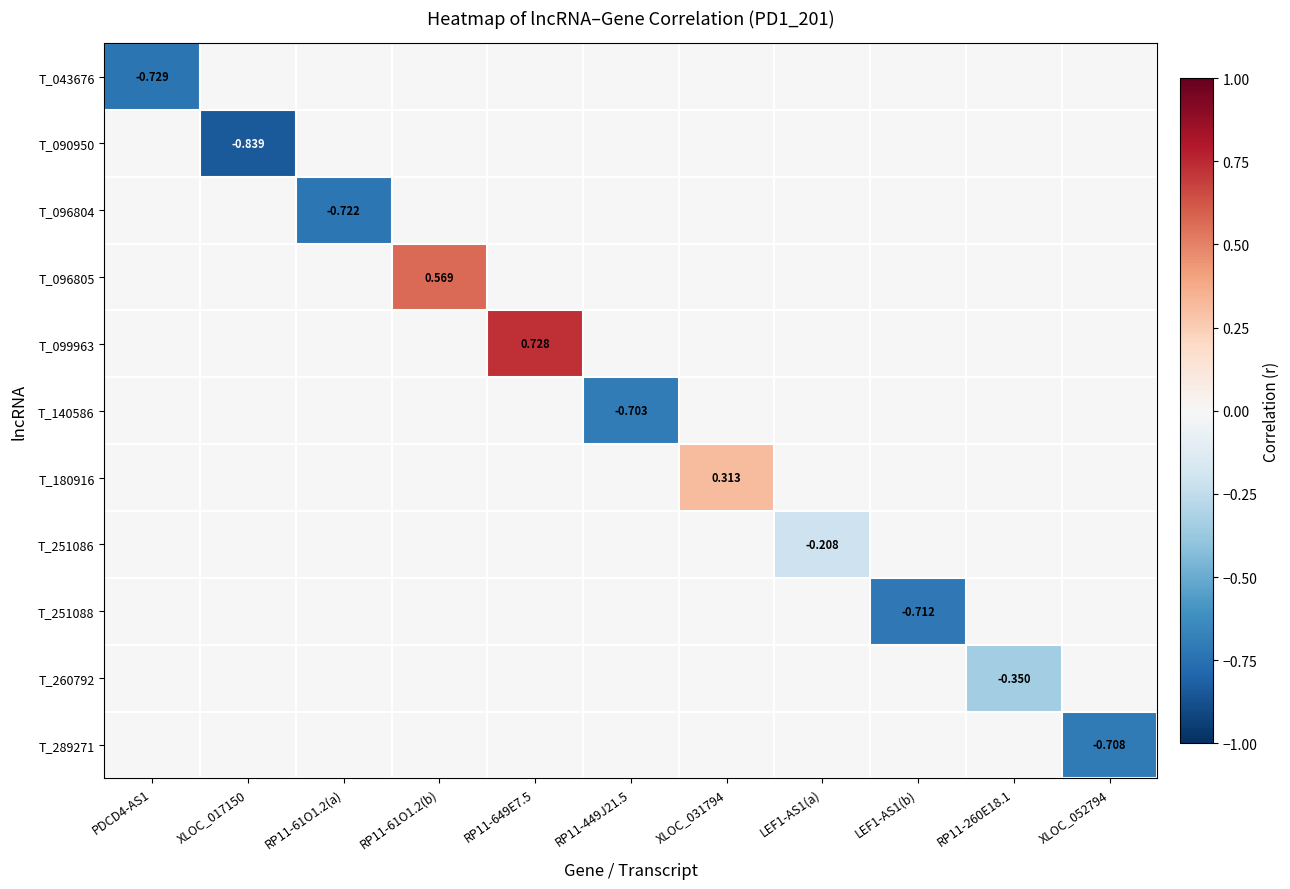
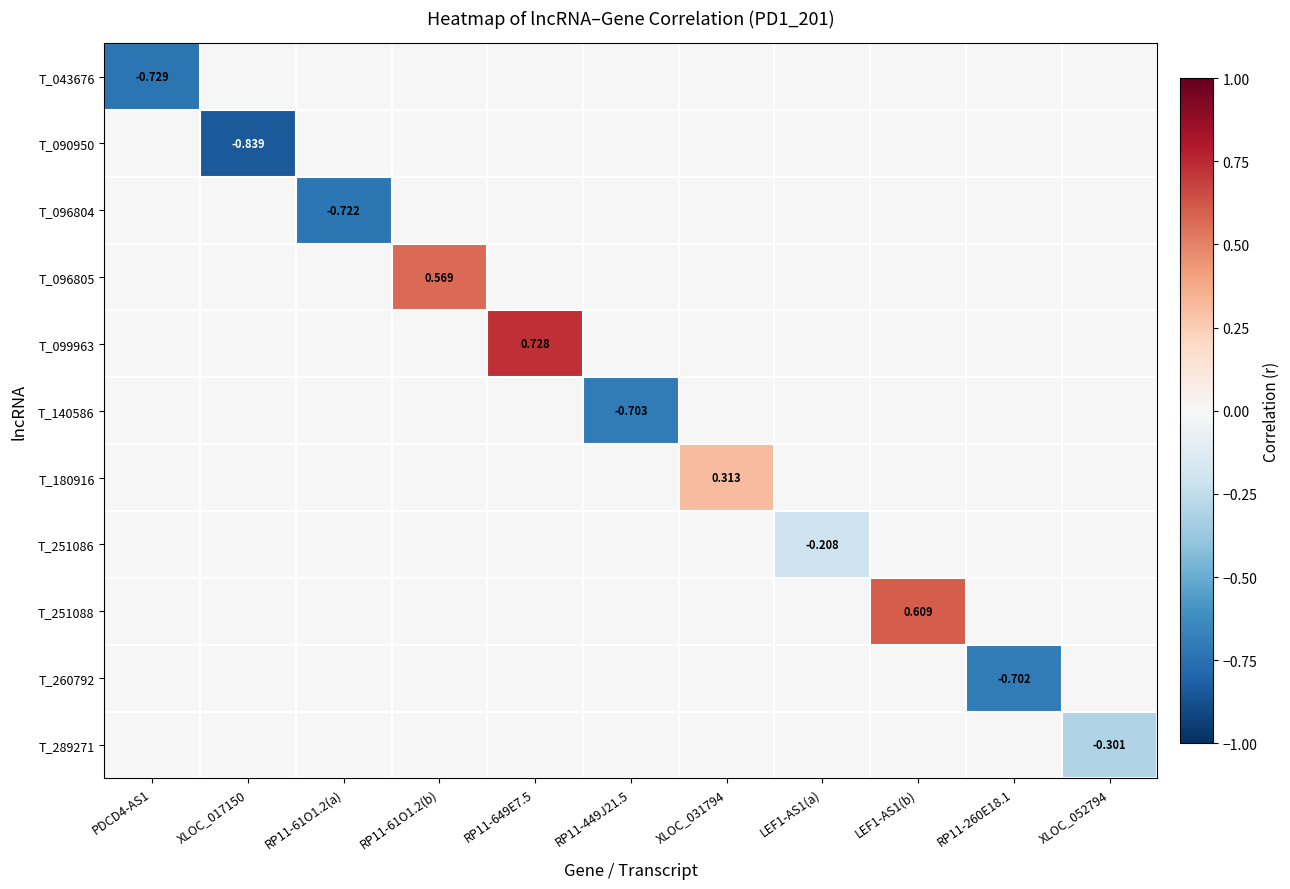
T_251088, LEF1-AS1(b): -0.712 -> 0.609
T_260792, RP11-260E18.1: -0.350 -> -0.702
T_289271, XLOC_052794: -0.708 -> -0.301
